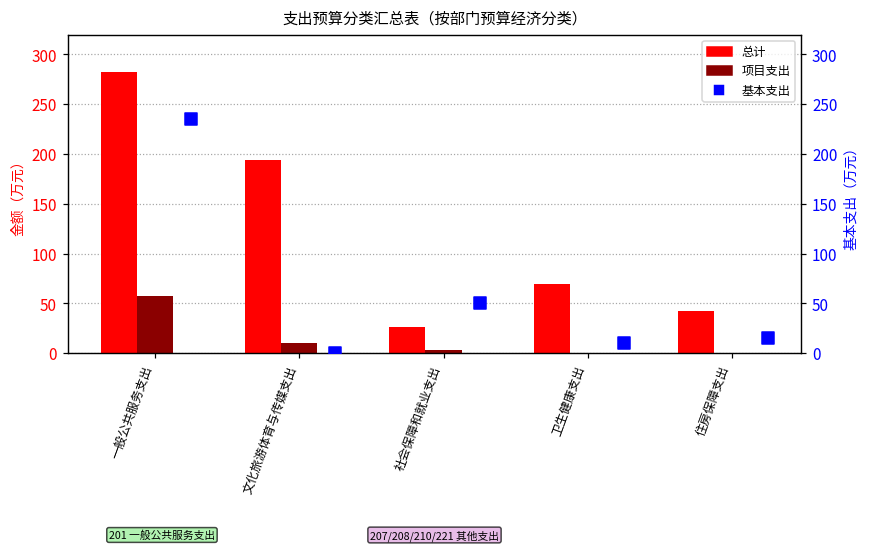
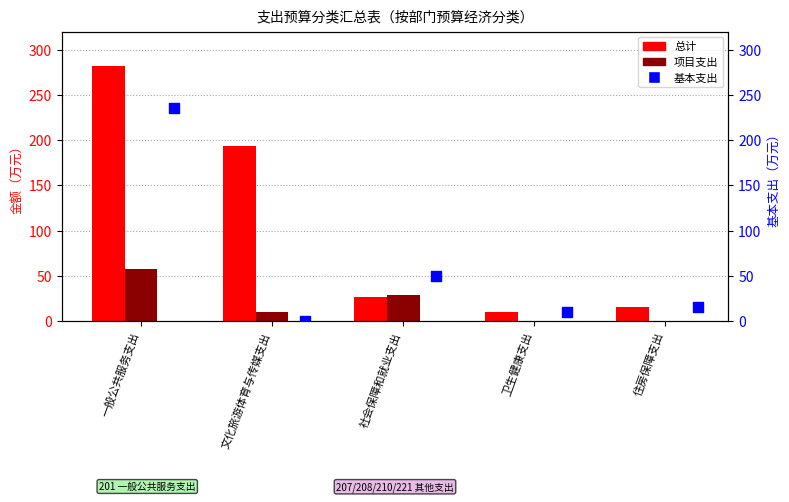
项目支出, 社会保障和就业支出: 0 -> 30
总计, 卫生健康支出: 70 -> 10
总计, 住房保障支出: 40 -> 20
